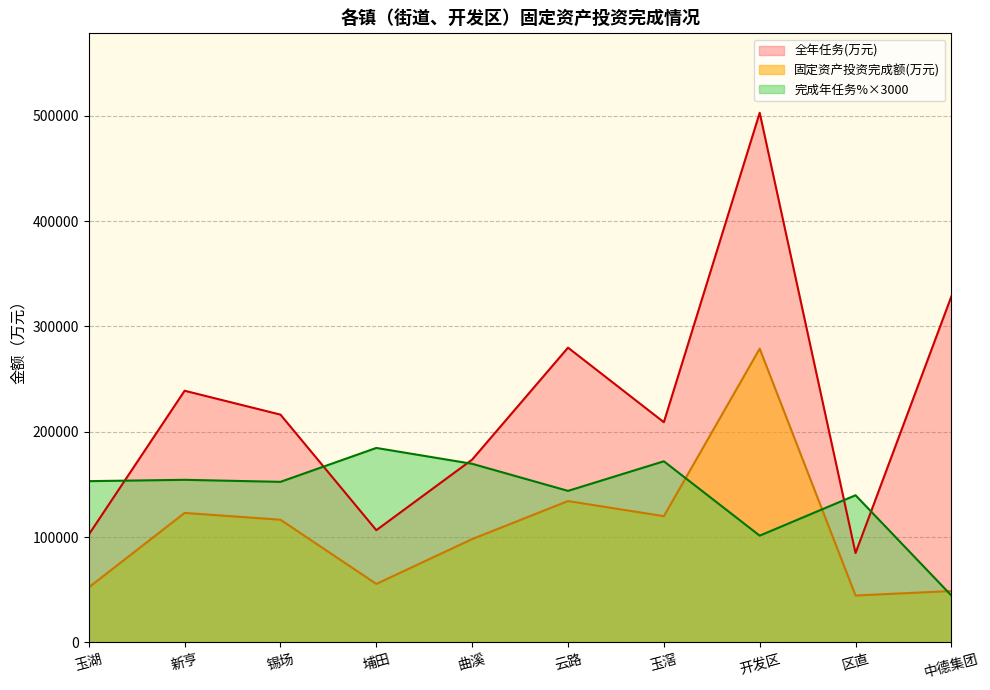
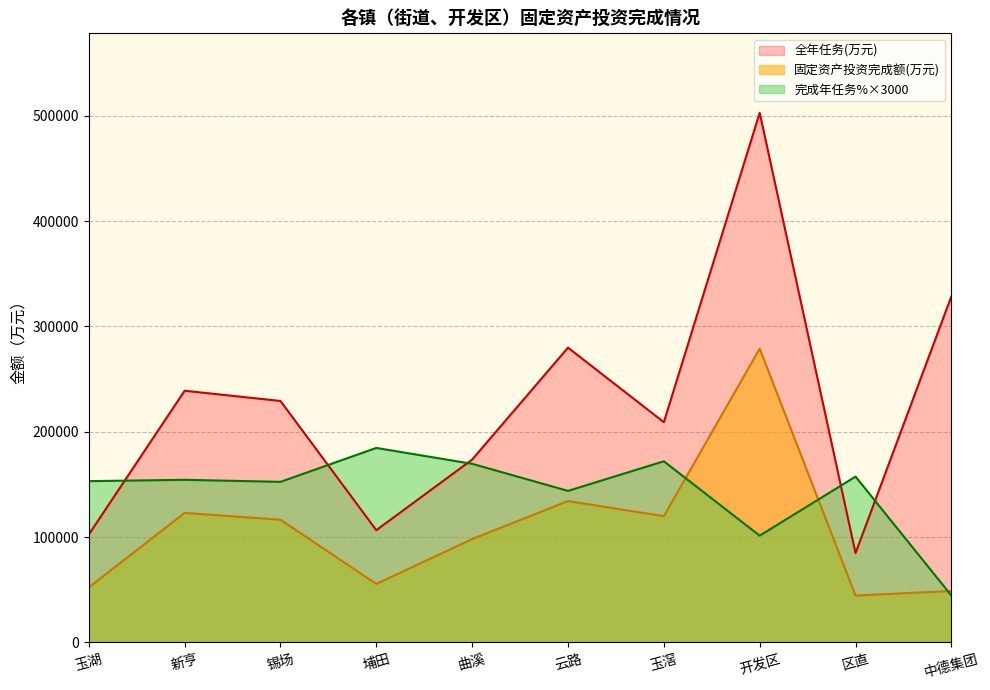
全年任务(万元), 锡场: 216000 -> 229000
完成年任务%×3000, 区直: 140000 -> 157000
